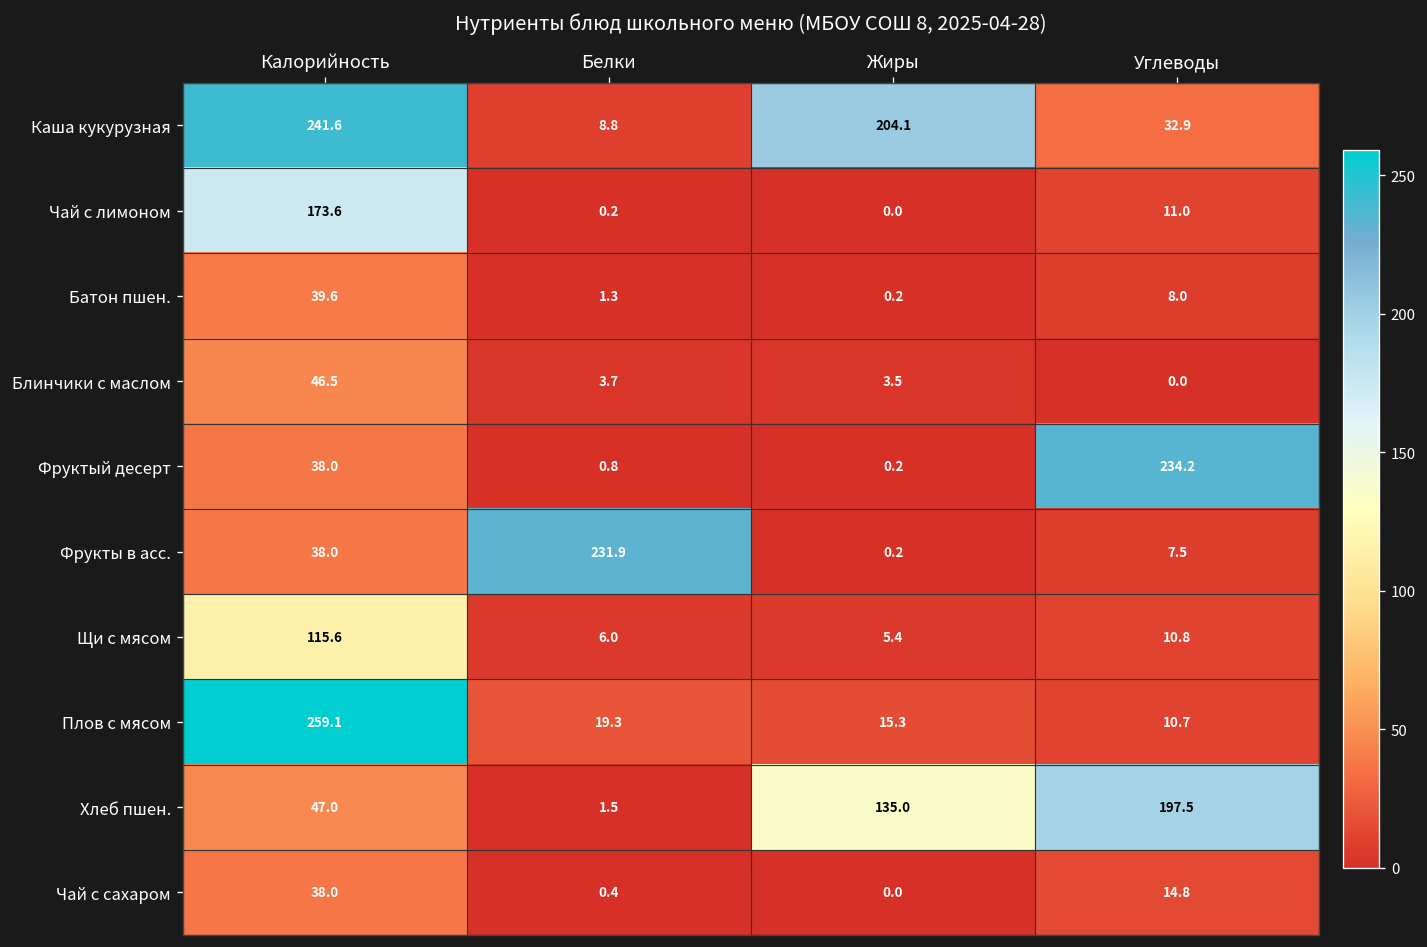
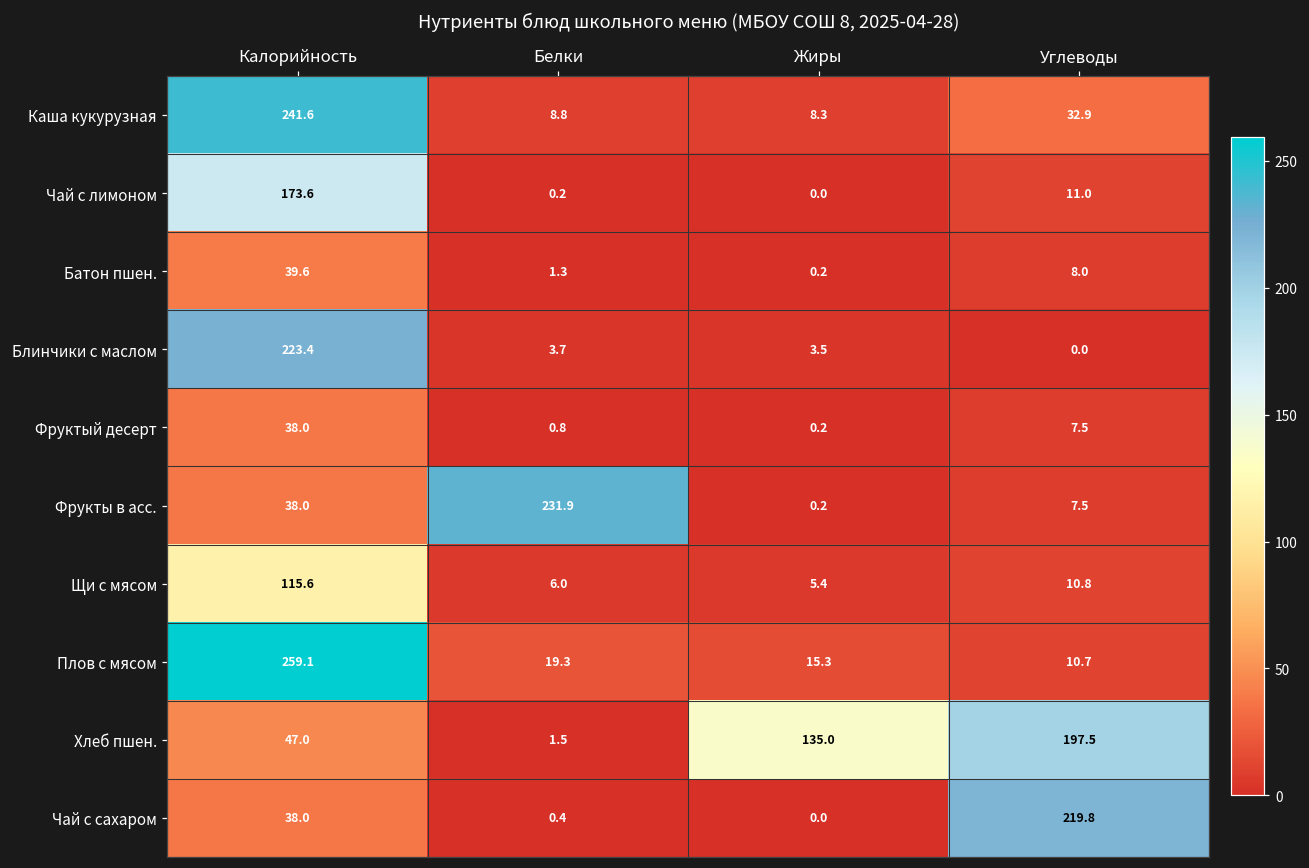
Каша кукурузная, Жиры: 204.1 -> 8.3
Блинчики с маслом, Калорийность: 46.5 -> 223.4
Фруктый десерт, Углеводы: 234.2 -> 7.5
Чай с сахаром, Углеводы: 14.8 -> 219.8
